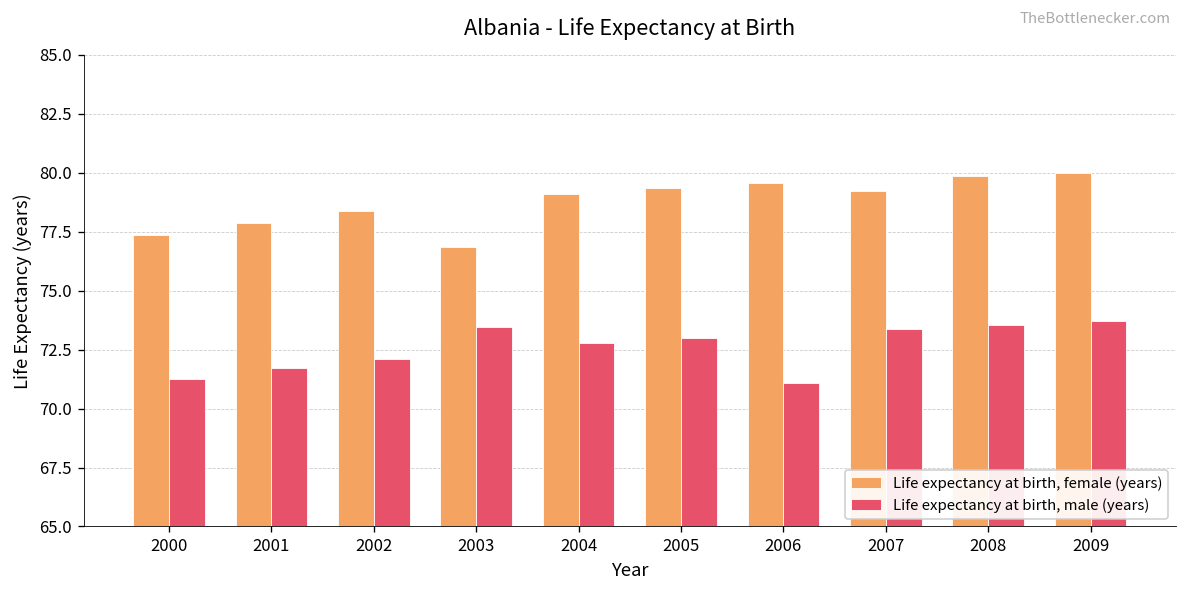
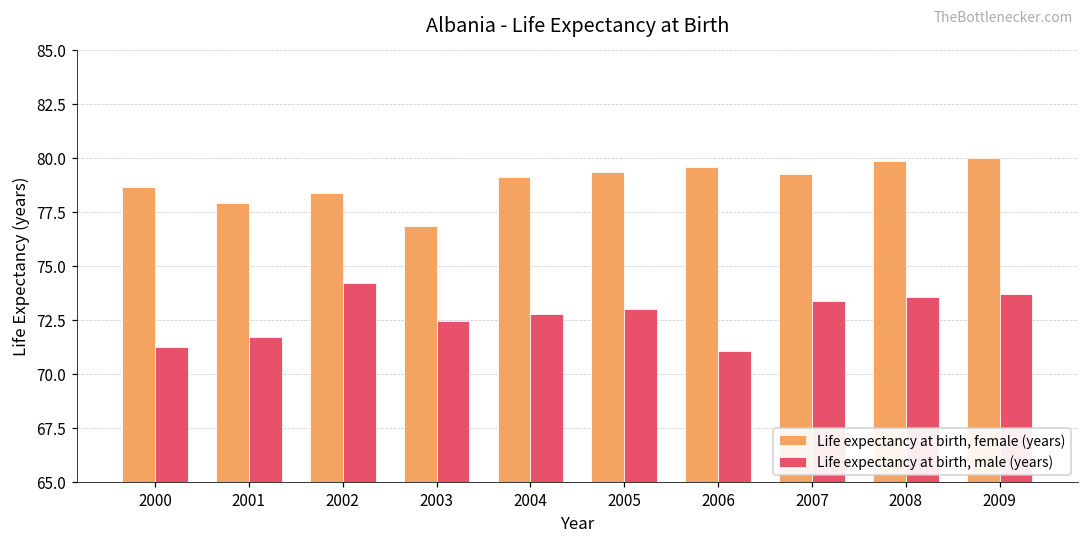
Life expectancy at birth, female (years), 2000: 77.4 -> 78.7
Life expectancy at birth, male (years), 2002: 72.1 -> 74.2
Life expectancy at birth, male (years), 2003: 73.5 -> 72.5
